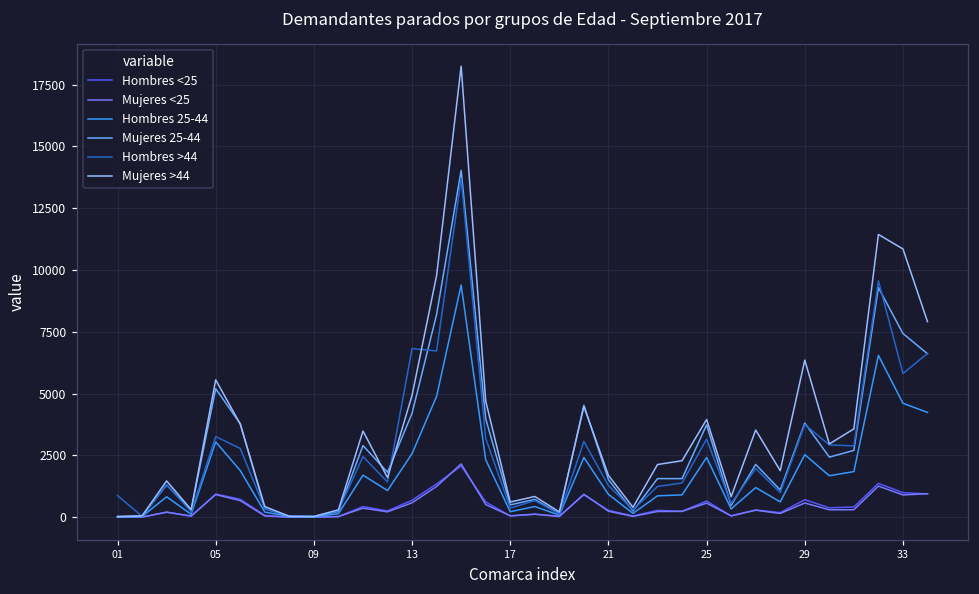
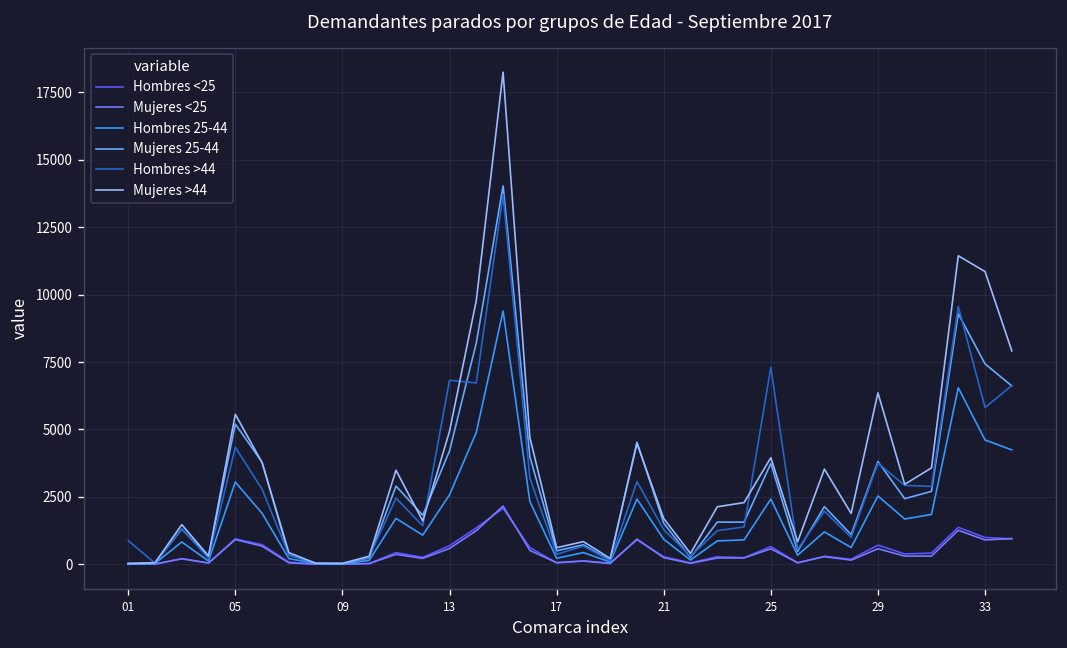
Hombres >44, 05: 3300 -> 4300
Hombres >44, 25: 3200 -> 7300
